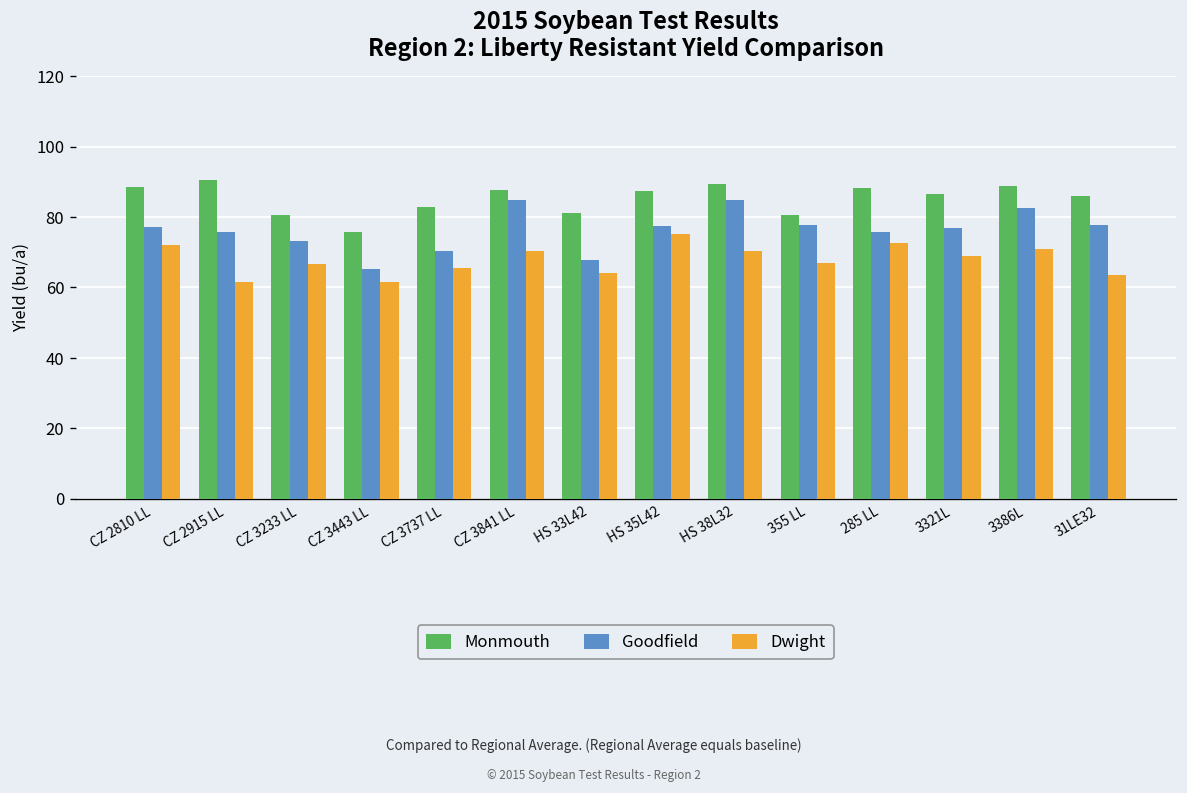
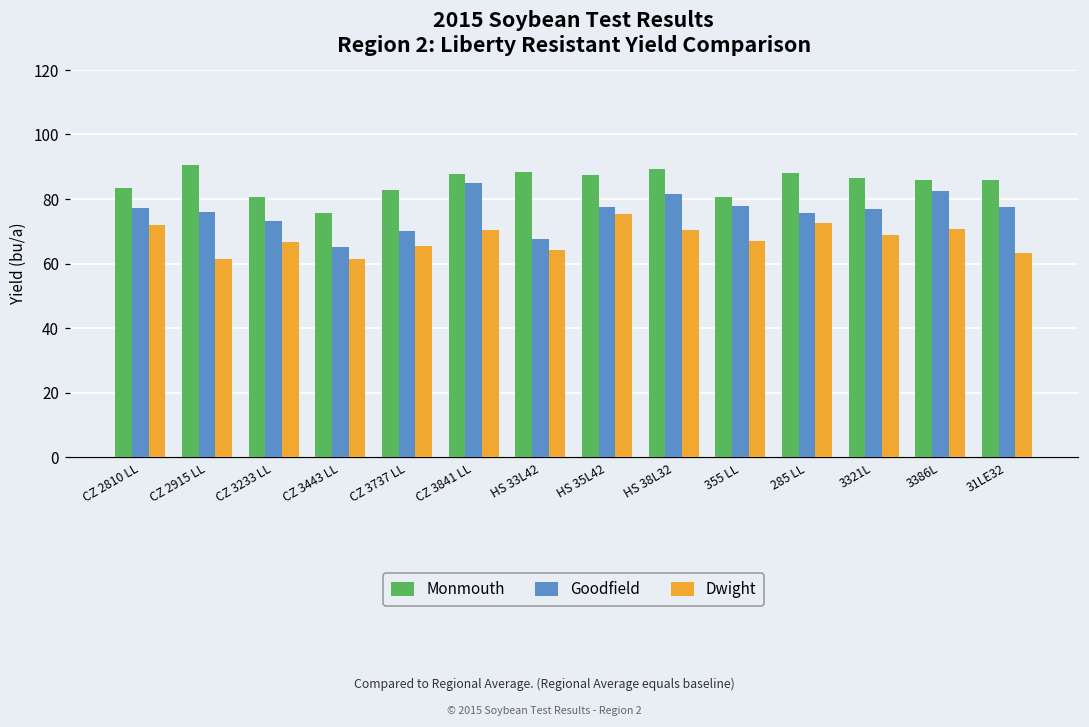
Monmouth, CZ 2810 LL: 89 -> 84
Monmouth, HS 33L42: 81 -> 88
Goodfield, HS 38L32: 85 -> 82
Monmouth, 3386L: 89 -> 86
